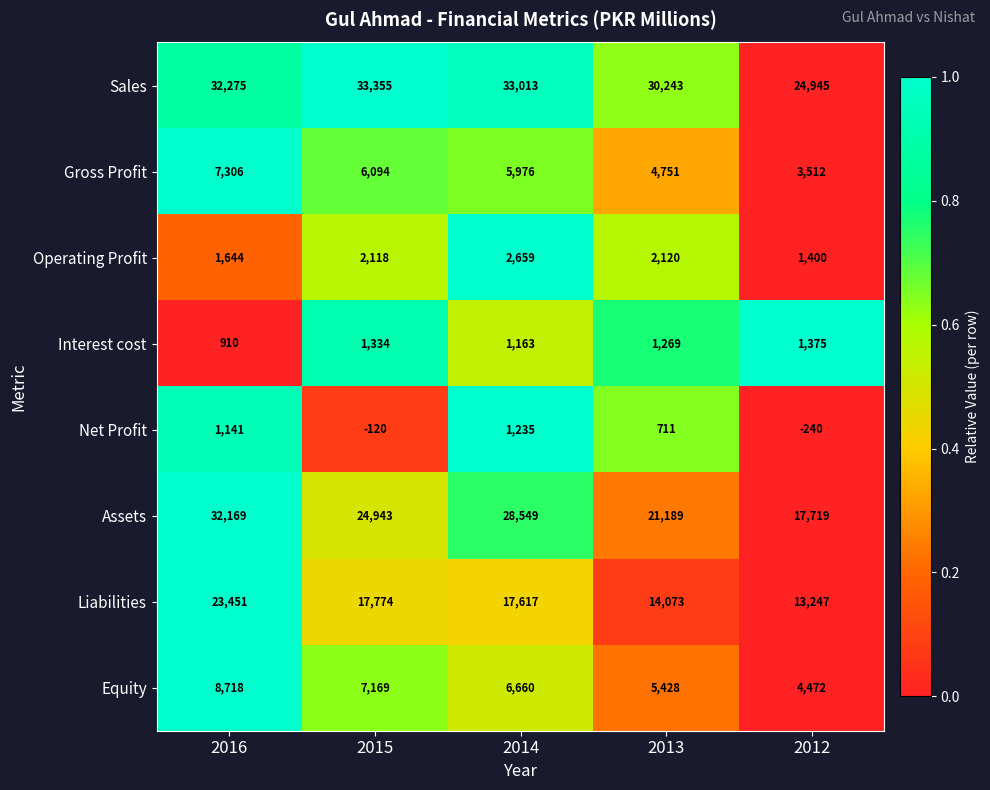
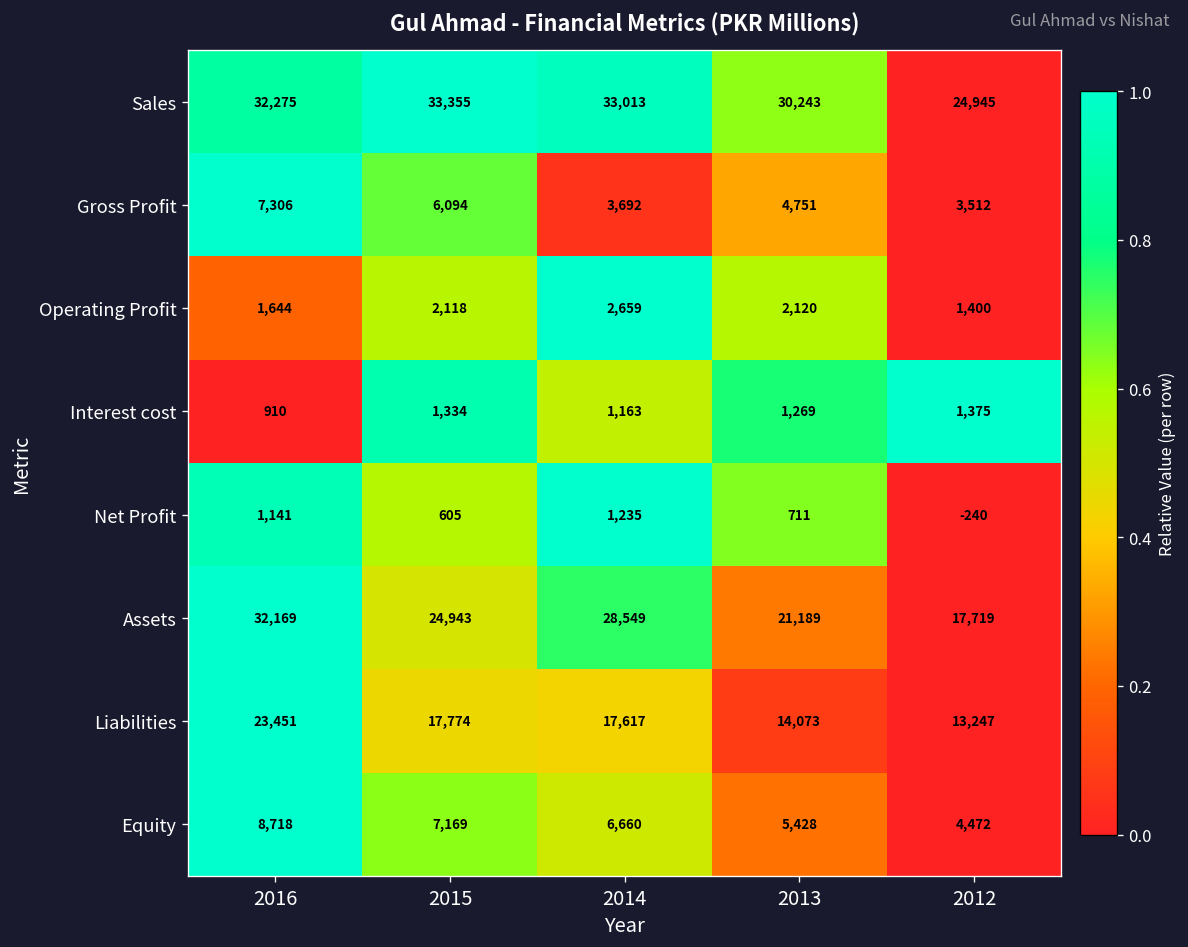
Gross Profit, 2014: 5,976 -> 3,692
Net Profit, 2015: -120 -> 605
